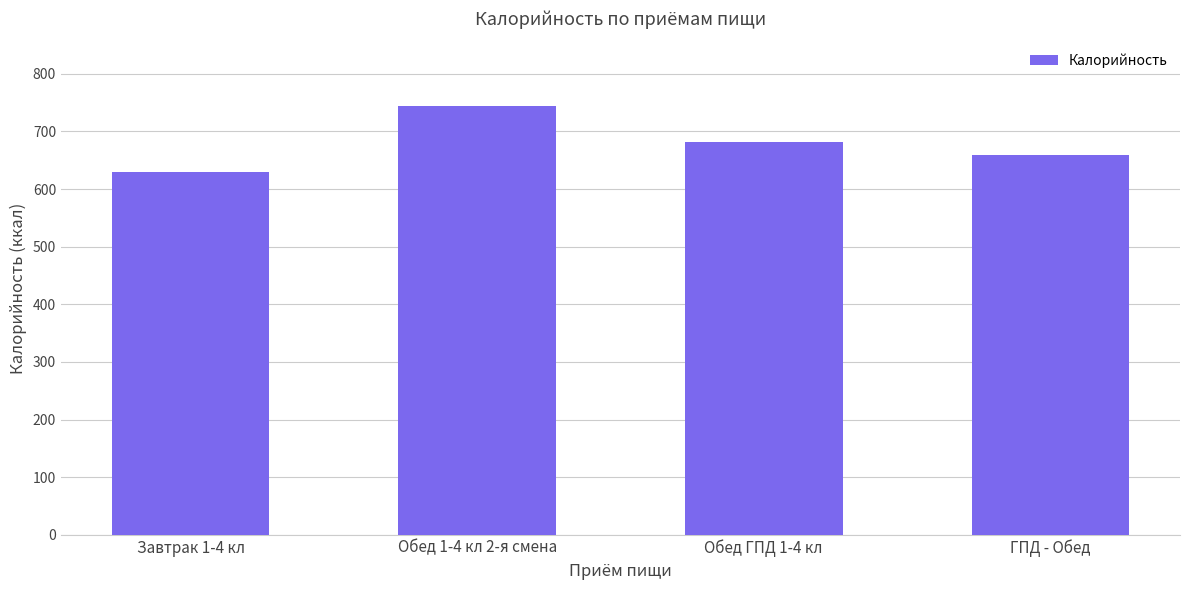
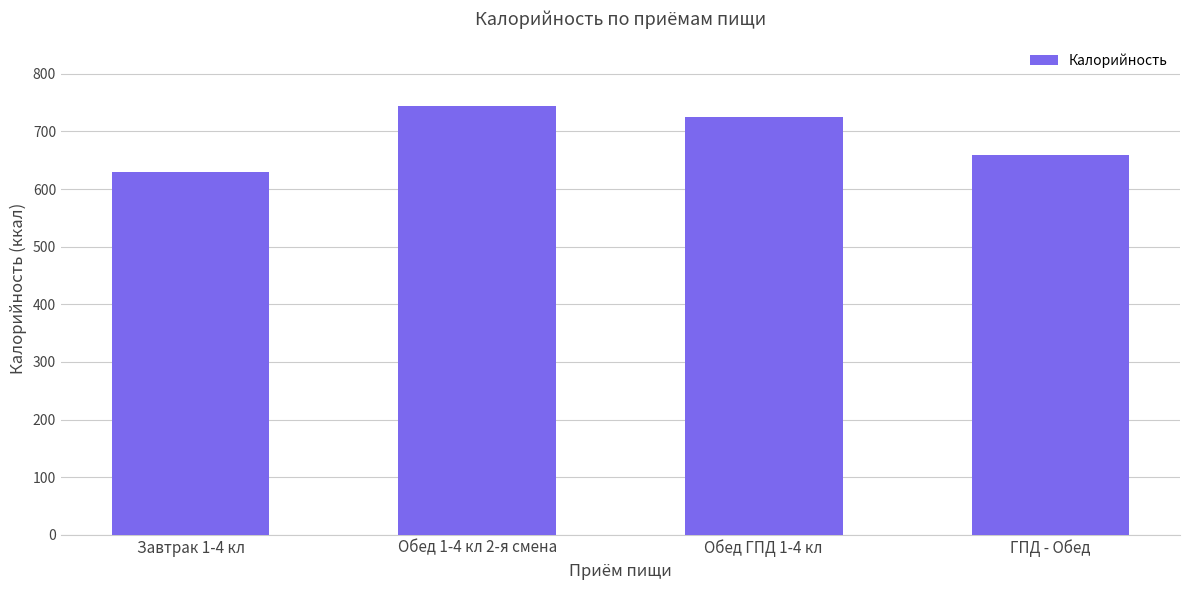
Обед ГПД 1-4 кл: 680 -> 730
